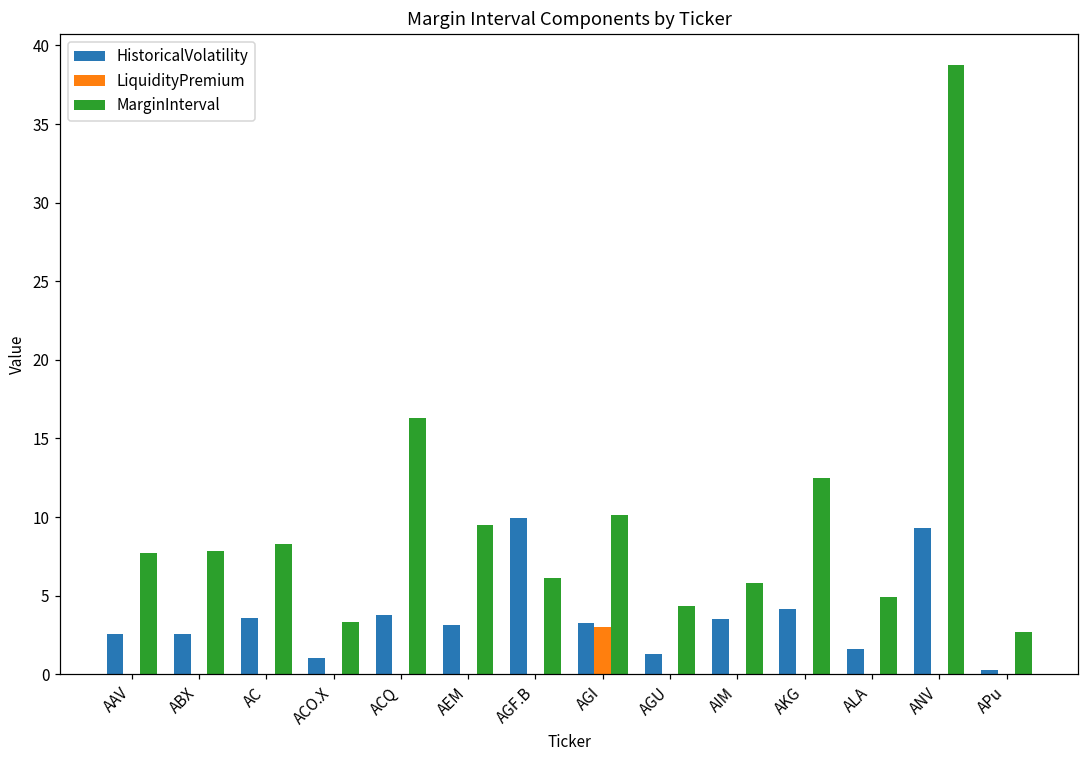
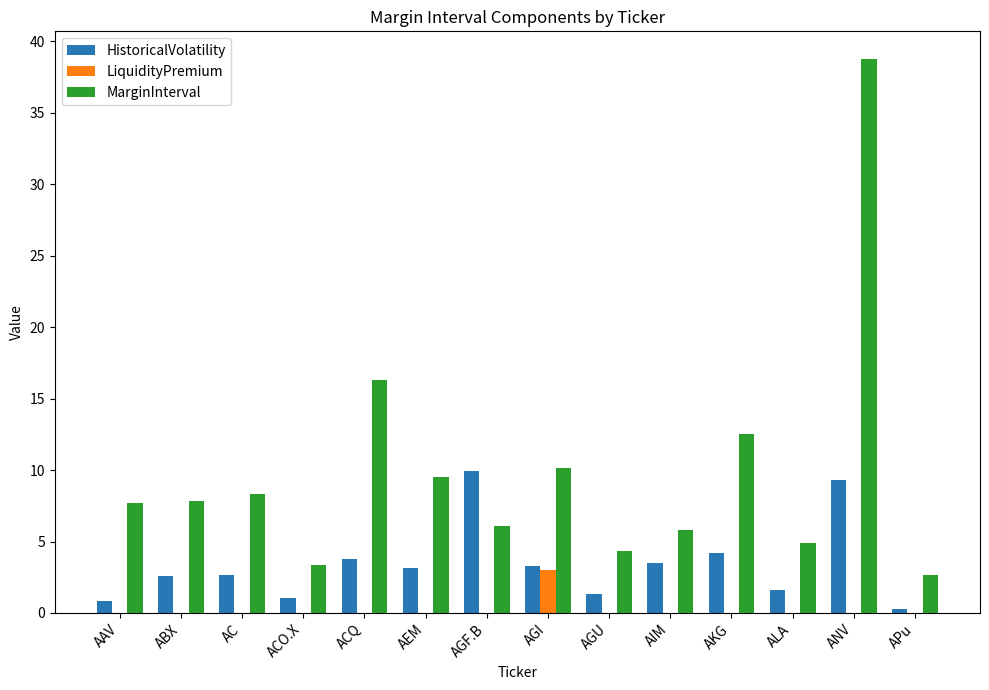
HistoricalVolatility, AAV: 2.6 -> 0.9
HistoricalVolatility, AC: 3.6 -> 2.7
